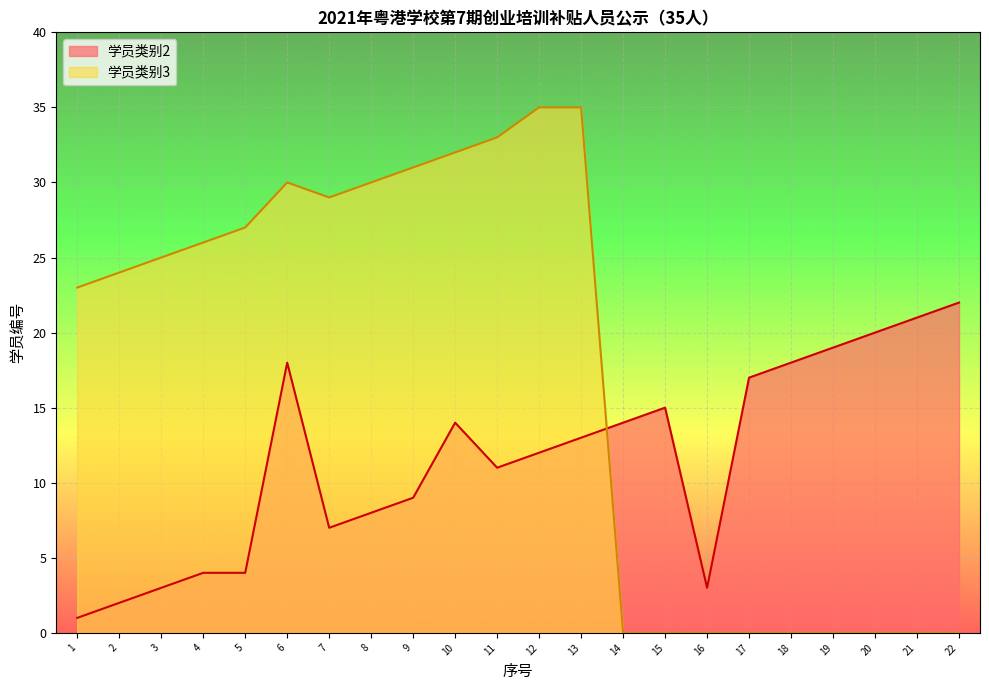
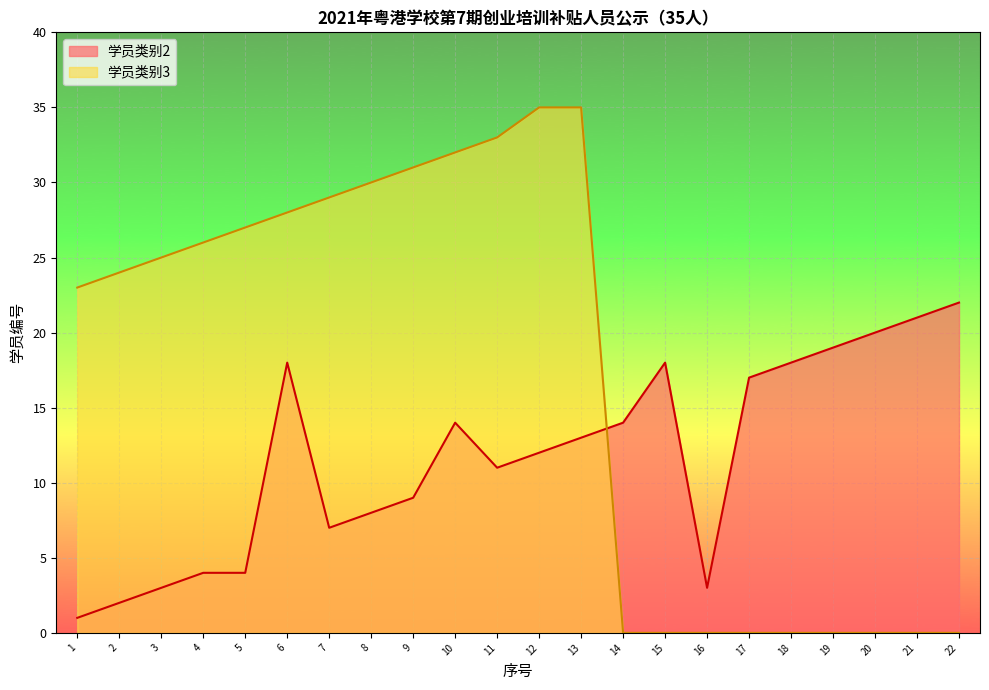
学员类别3, 6: 30 -> 28
学员类别2, 15: 15 -> 18
